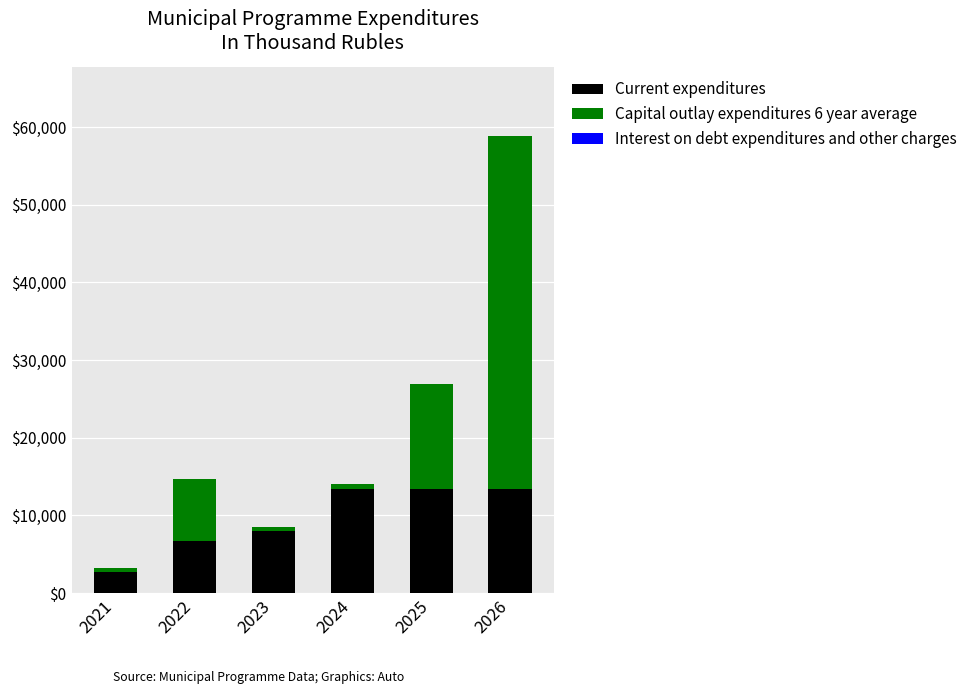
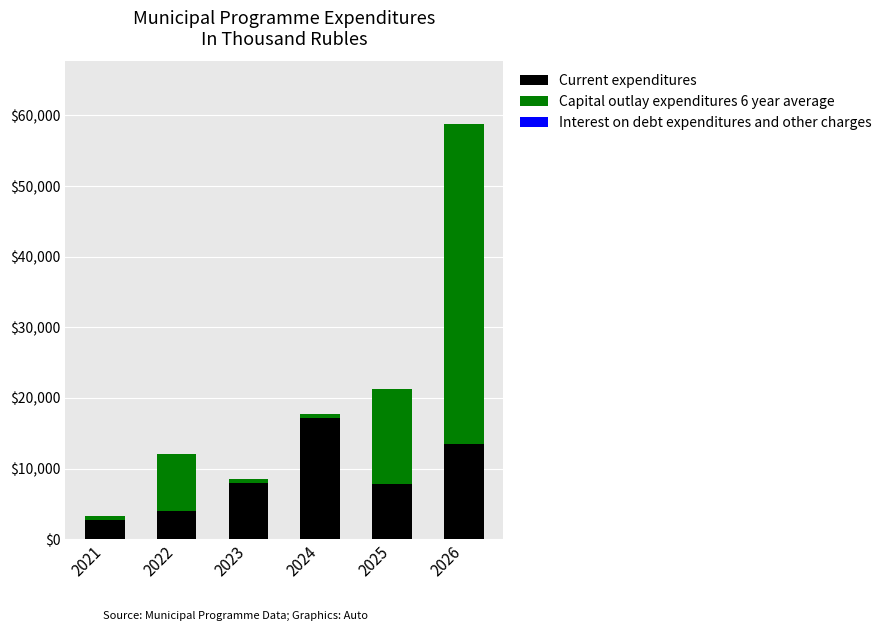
Current expenditures, 2022: $7,000 -> $4,000
Current expenditures, 2024: $13,000 -> $17,000
Current expenditures, 2025: $13,000 -> $8,000
